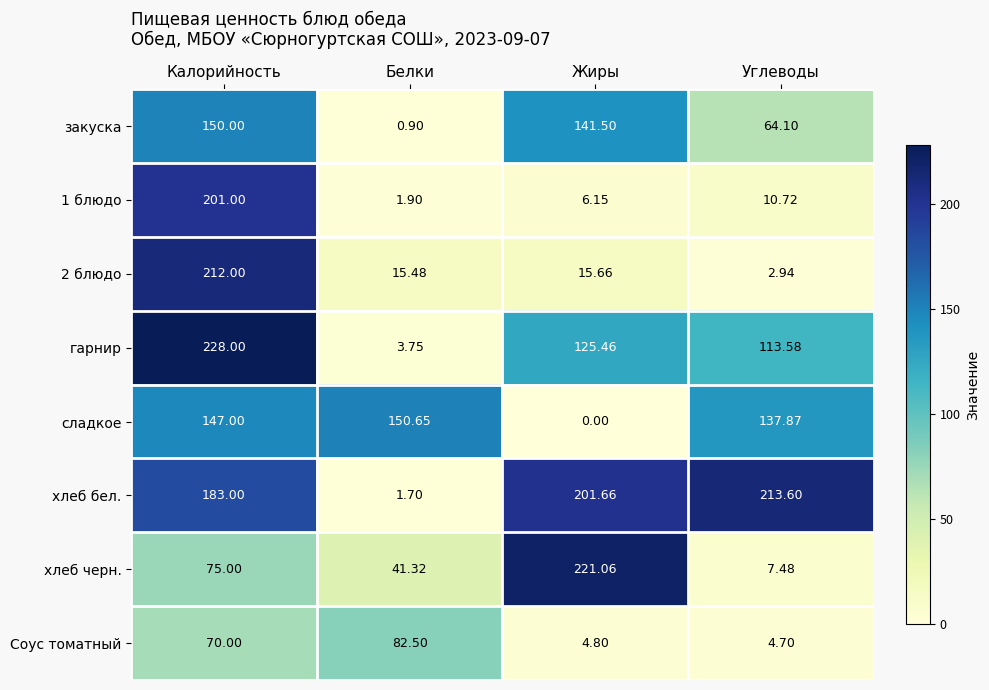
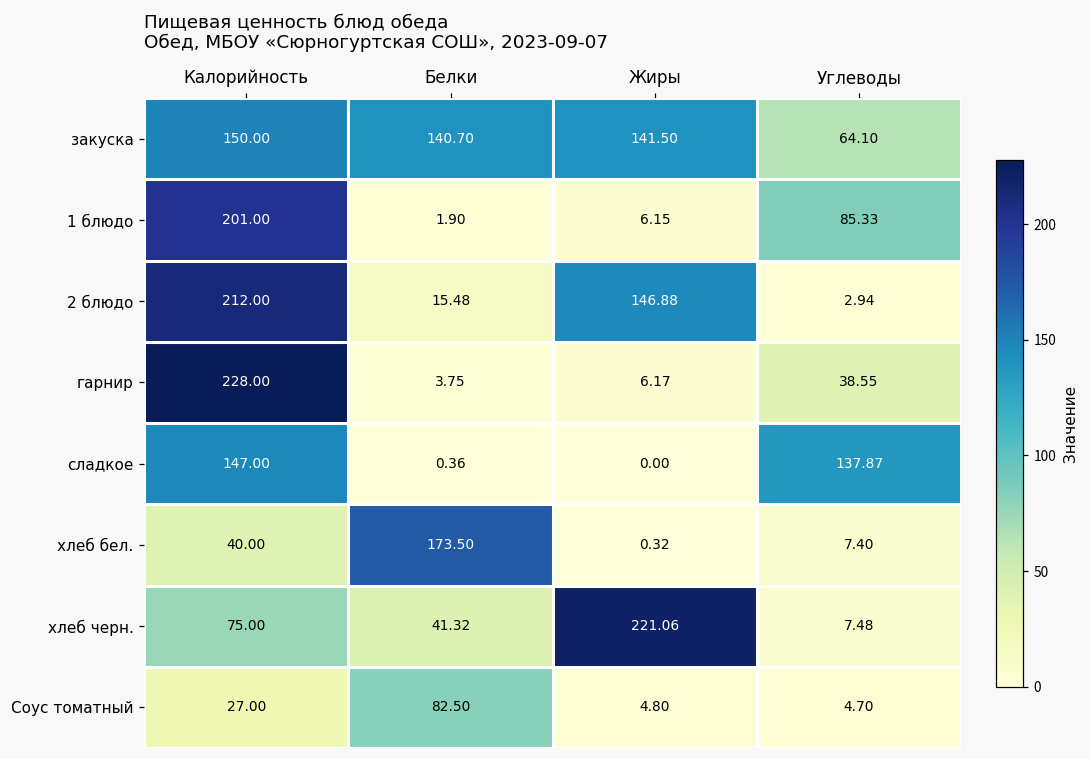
закуска, Белки: 0.90 -> 140.70
1 блюдо, Углеводы: 10.72 -> 85.33
2 блюдо, Жиры: 15.66 -> 146.88
гарнир, Жиры: 125.46 -> 6.17
гарнир, Углеводы: 113.58 -> 38.55
сладкое, Белки: 150.65 -> 0.36
хлеб бел., Калорийность: 183.00 -> 40.00
хлеб бел., Белки: 1.70 -> 173.50
хлеб бел., Жиры: 201.66 -> 0.32
хлеб бел., Углеводы: 213.60 -> 7.40
Соус томатный, Калорийность: 70.00 -> 27.00
